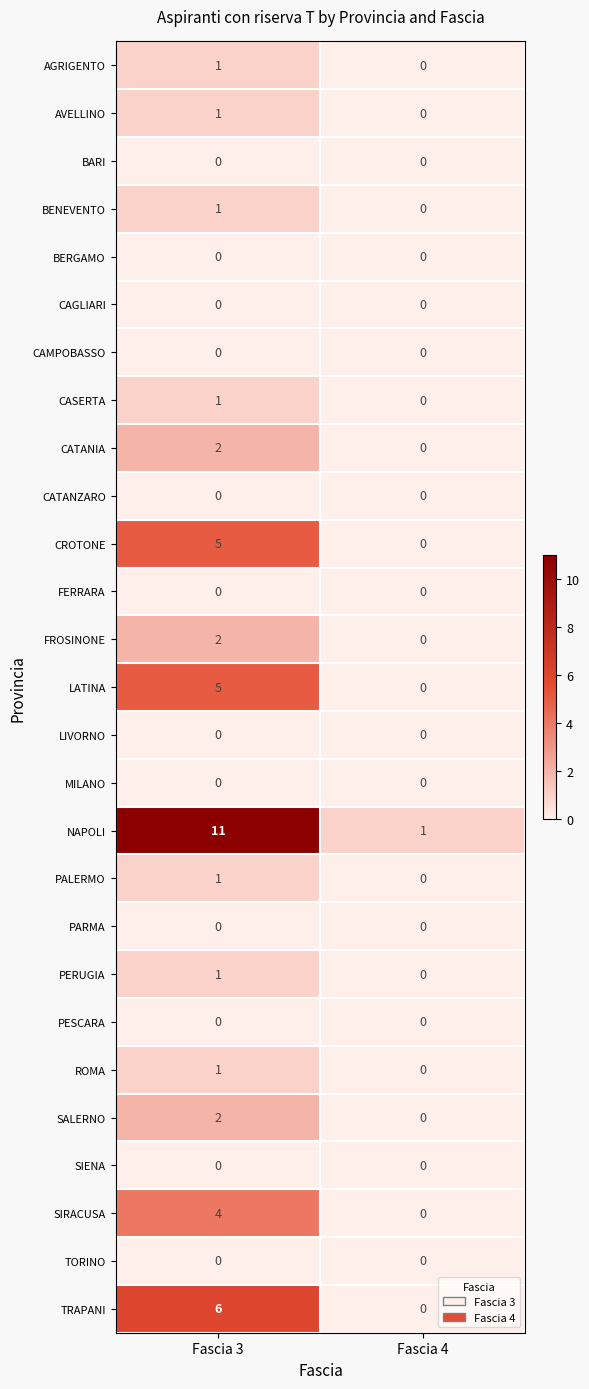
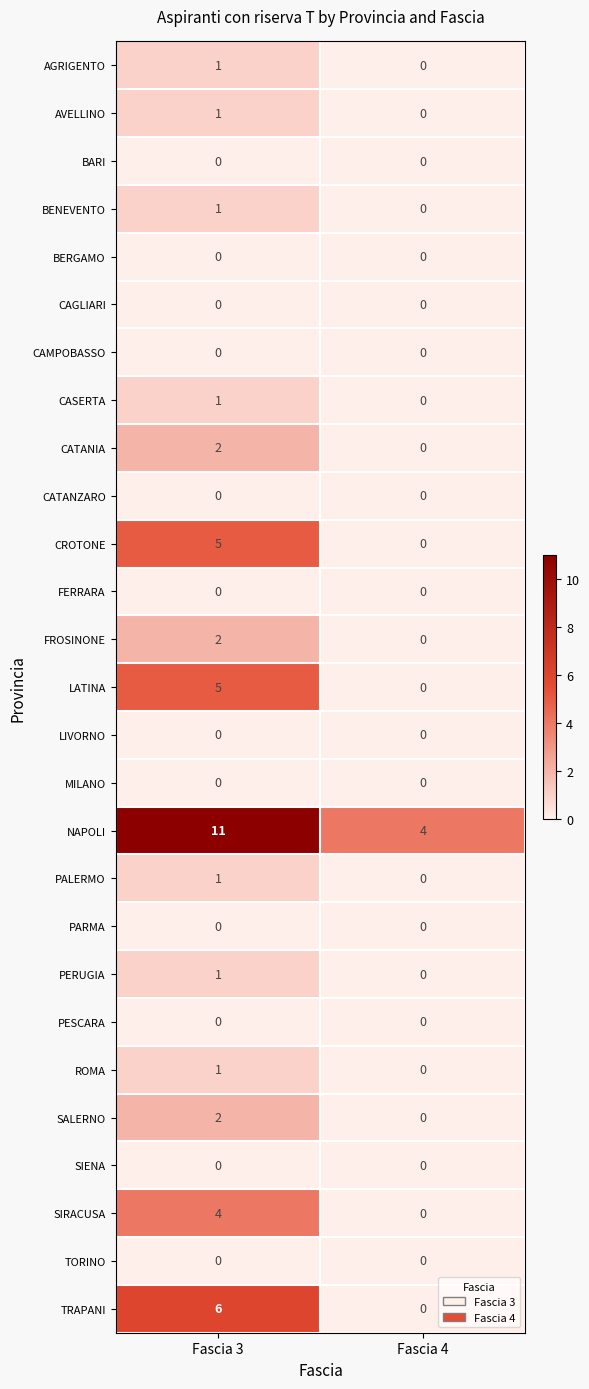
NAPOLI, Fascia 4: 1 -> 4
